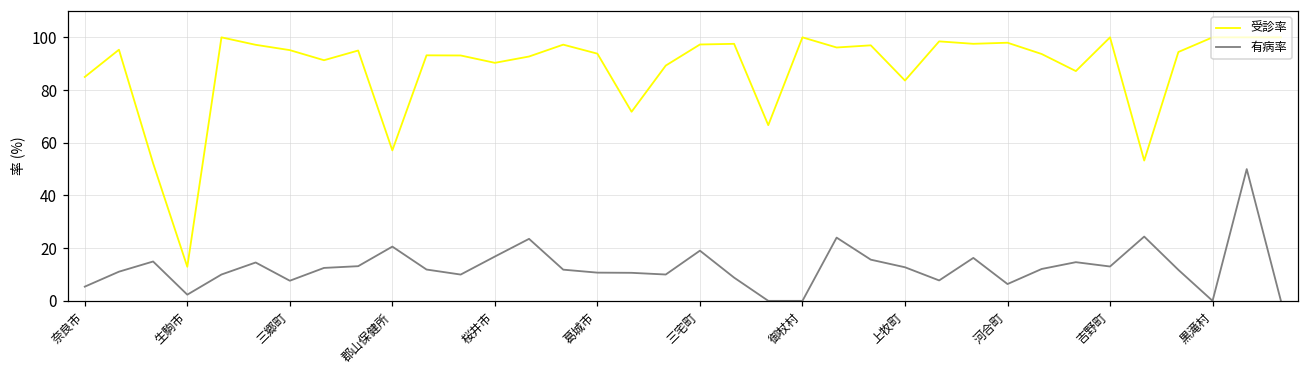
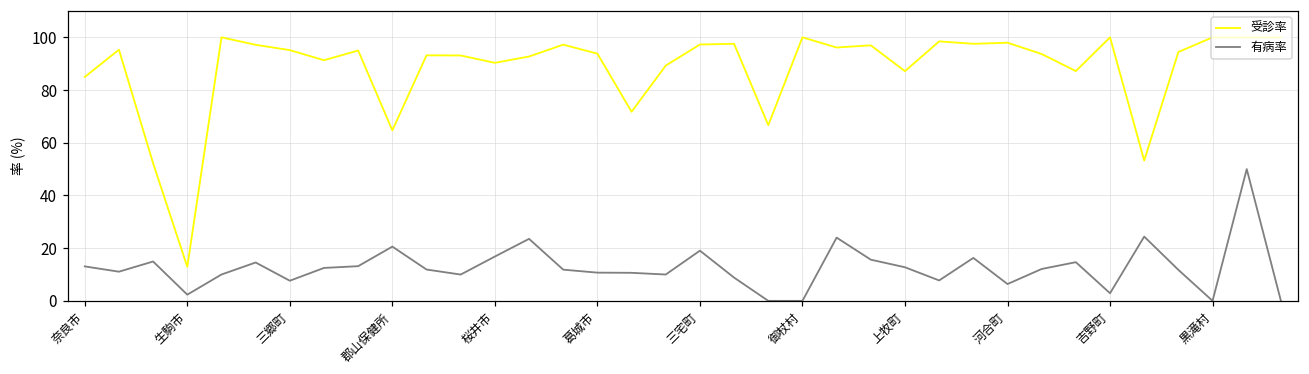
有病率, 奈良市: 5 -> 13
受診率, 郡山保健所: 57 -> 65
受診率, 上牧町: 84 -> 87
有病率, 吉野町: 13 -> 3
